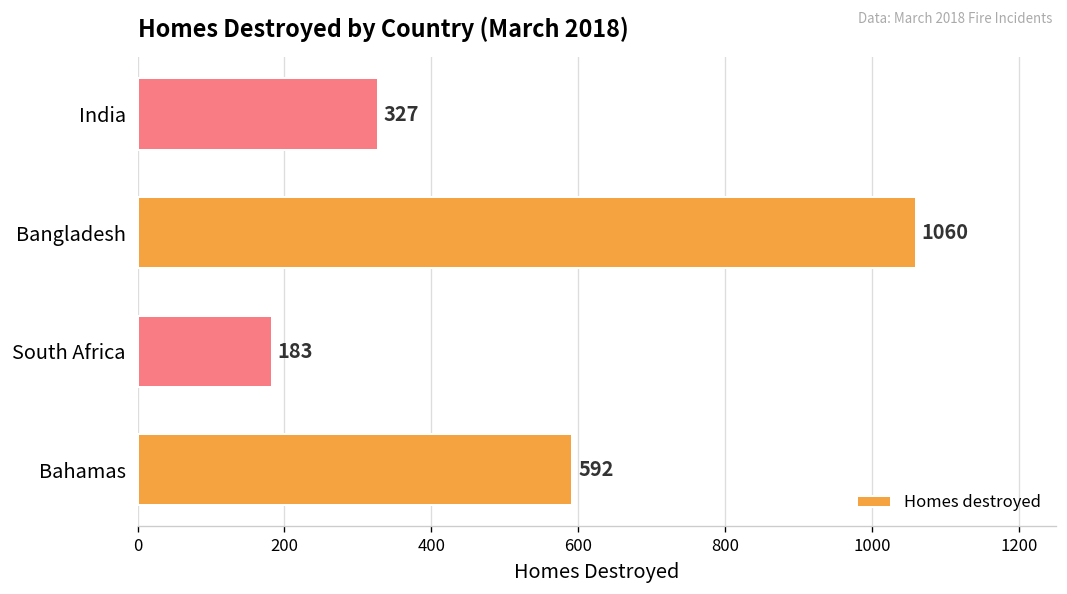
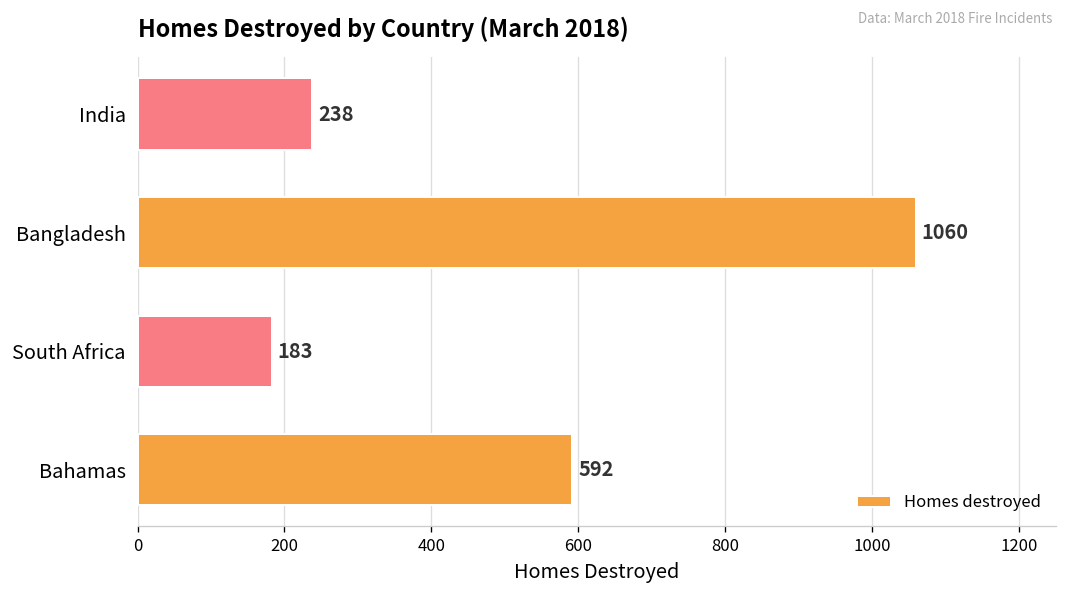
India: 327 -> 238
